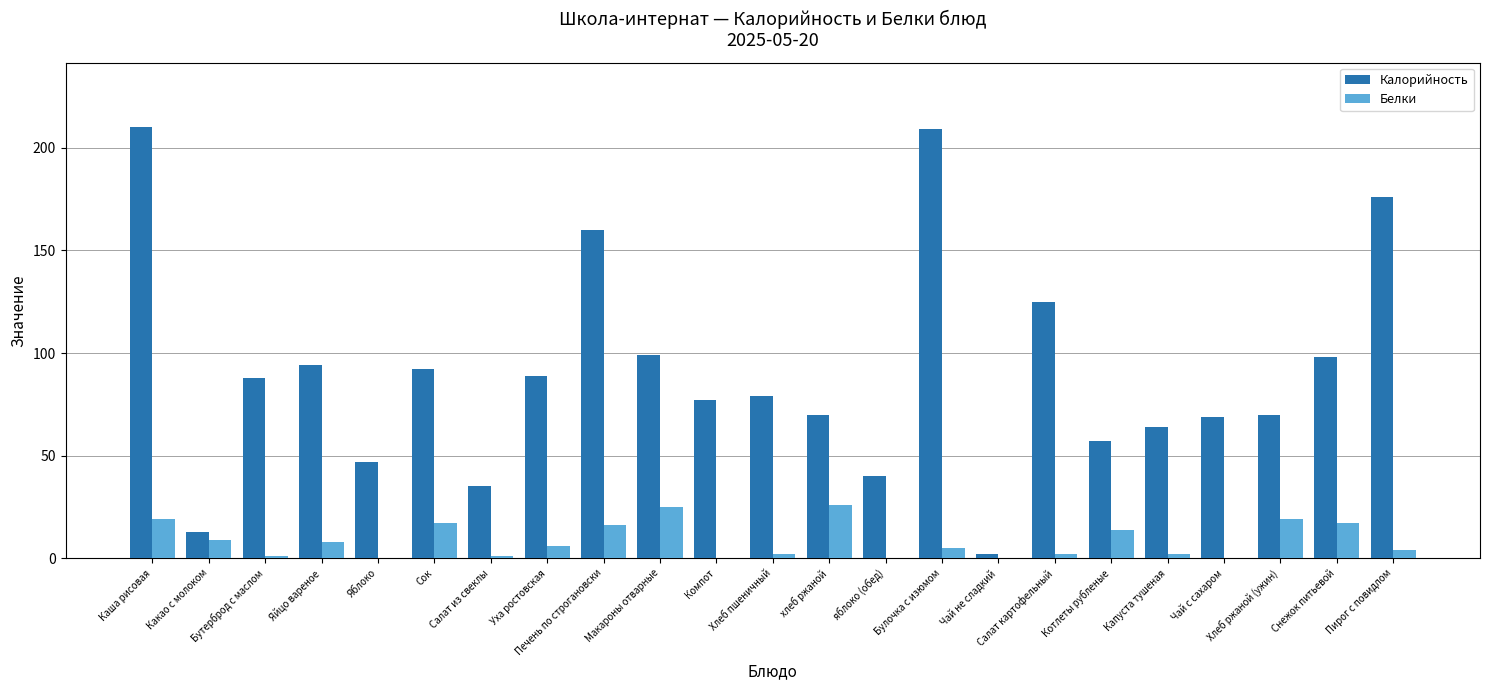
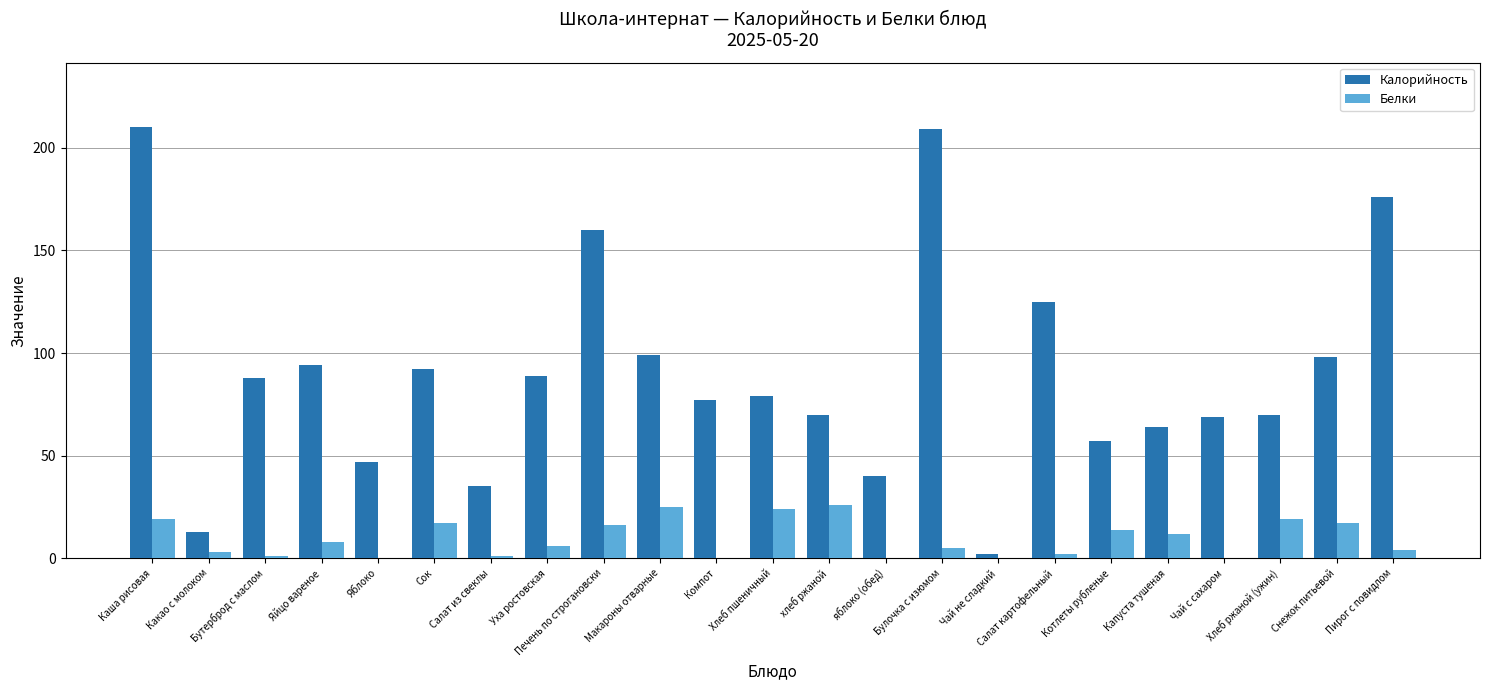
Белки, Какао с молоком: 9 -> 3
Белки, Хлеб пшеничный: 2 -> 24
Белки, Капуста тушеная: 2 -> 12
